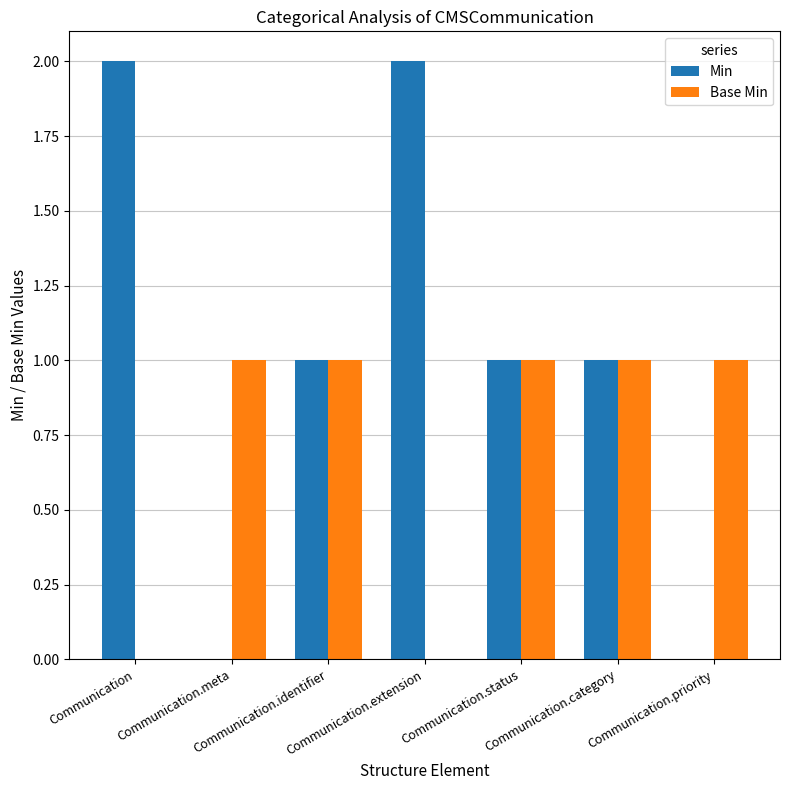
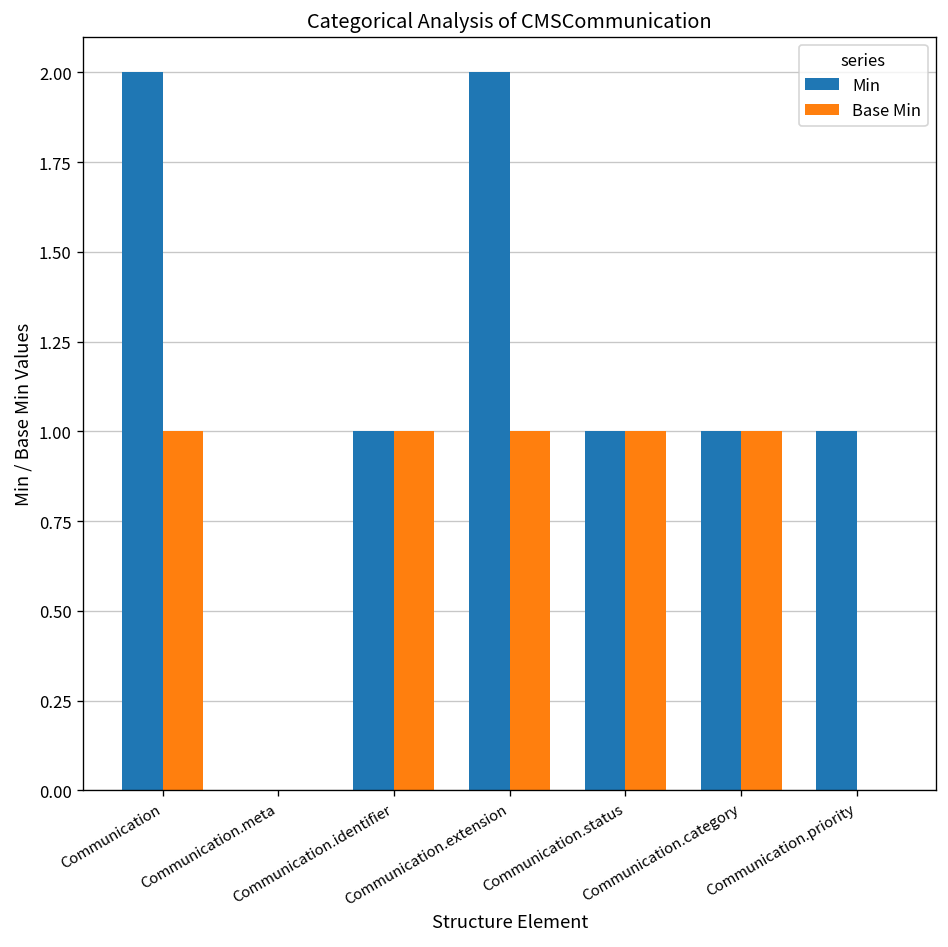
Base Min, Communication: 0 -> 1
Base Min, Communication.meta: 1 -> 0
Base Min, Communication.extension: 0 -> 1
Min, Communication.priority: 0 -> 1
Base Min, Communication.priority: 1 -> 0
